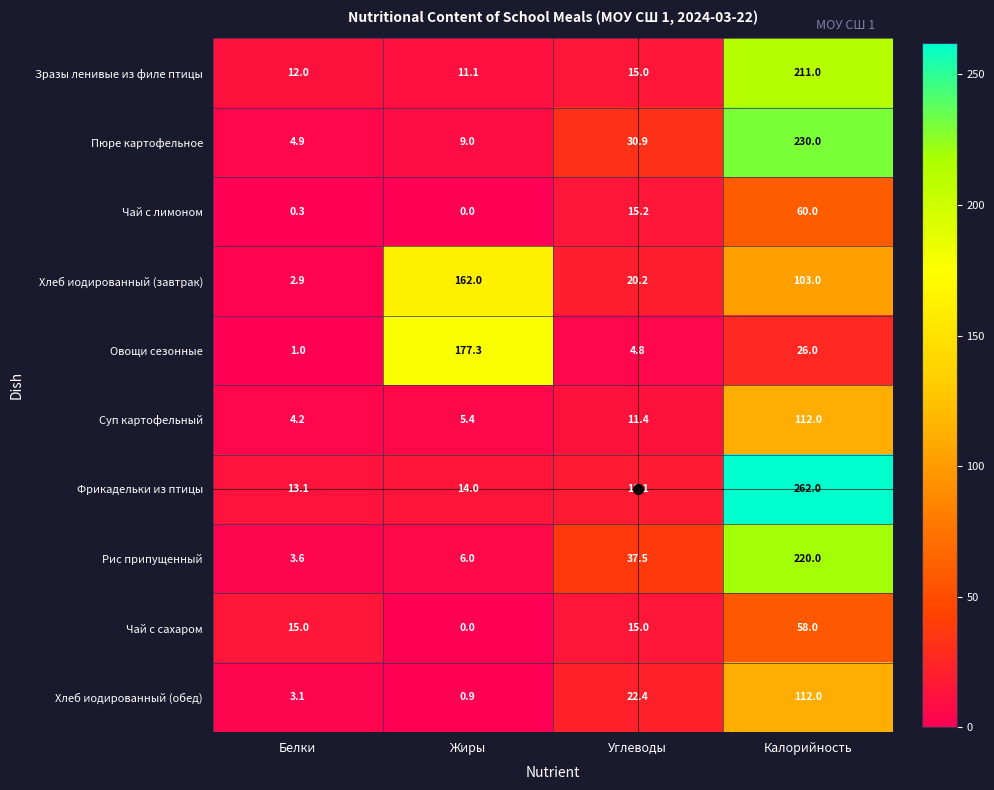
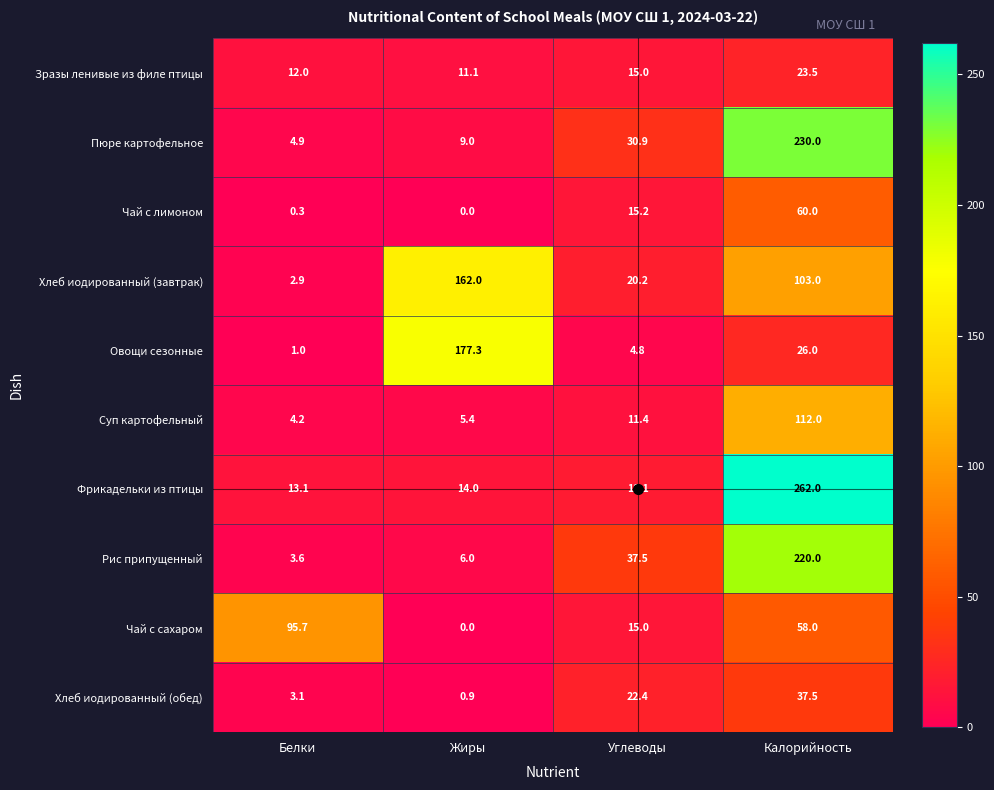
Зразы ленивые из филе птицы, Калорийность: 211.0 -> 23.5
Чай с сахаром, Белки: 15.0 -> 95.7
Хлеб иодированный (обед), Калорийность: 112.0 -> 37.5
